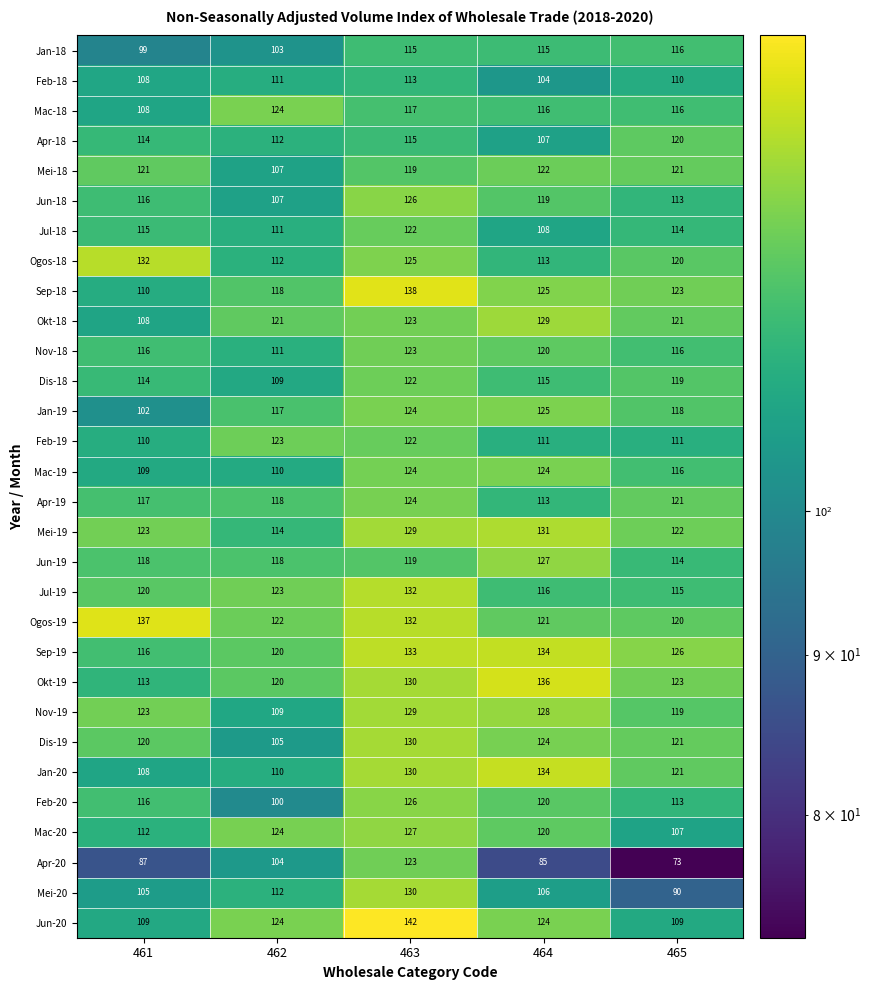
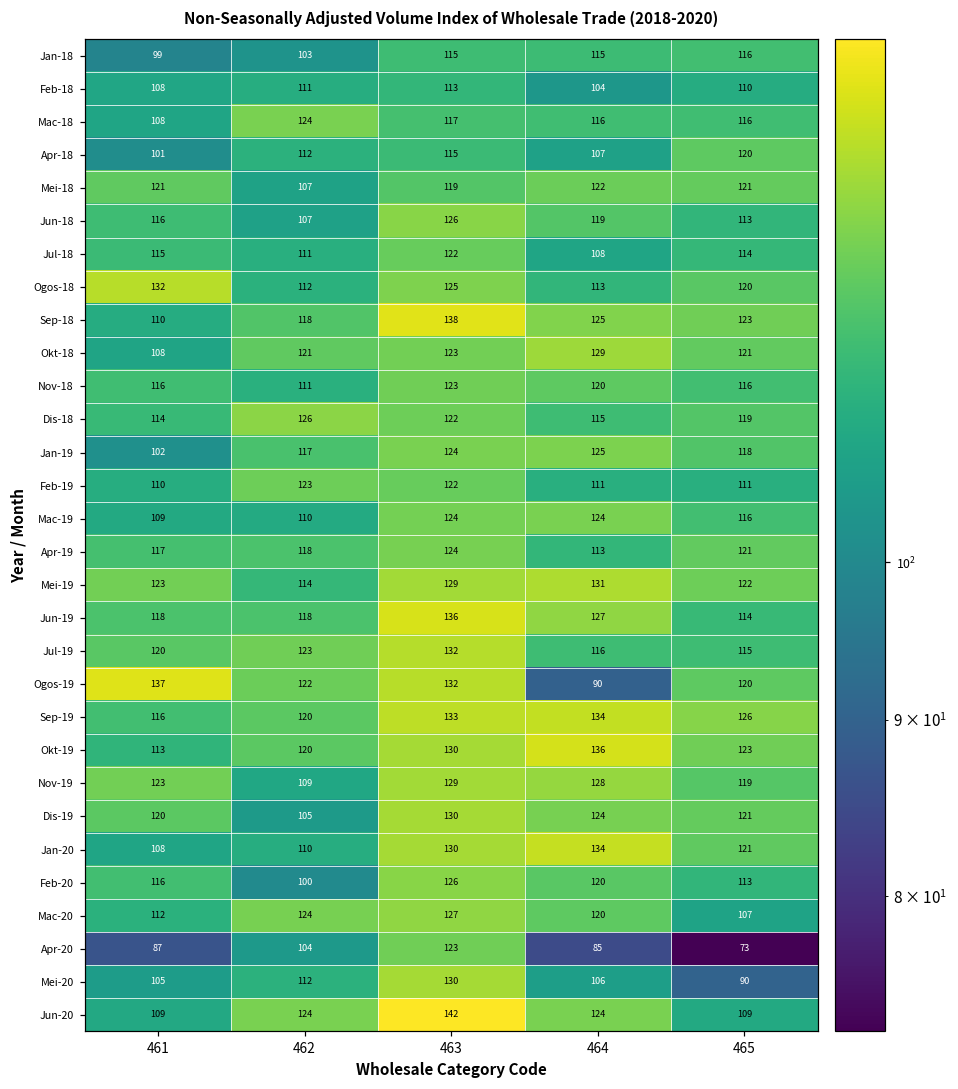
Apr-18, 461: 114 -> 101
Dis-18, 462: 109 -> 126
Jun-19, 463: 119 -> 136
Ogos-19, 464: 121 -> 90
